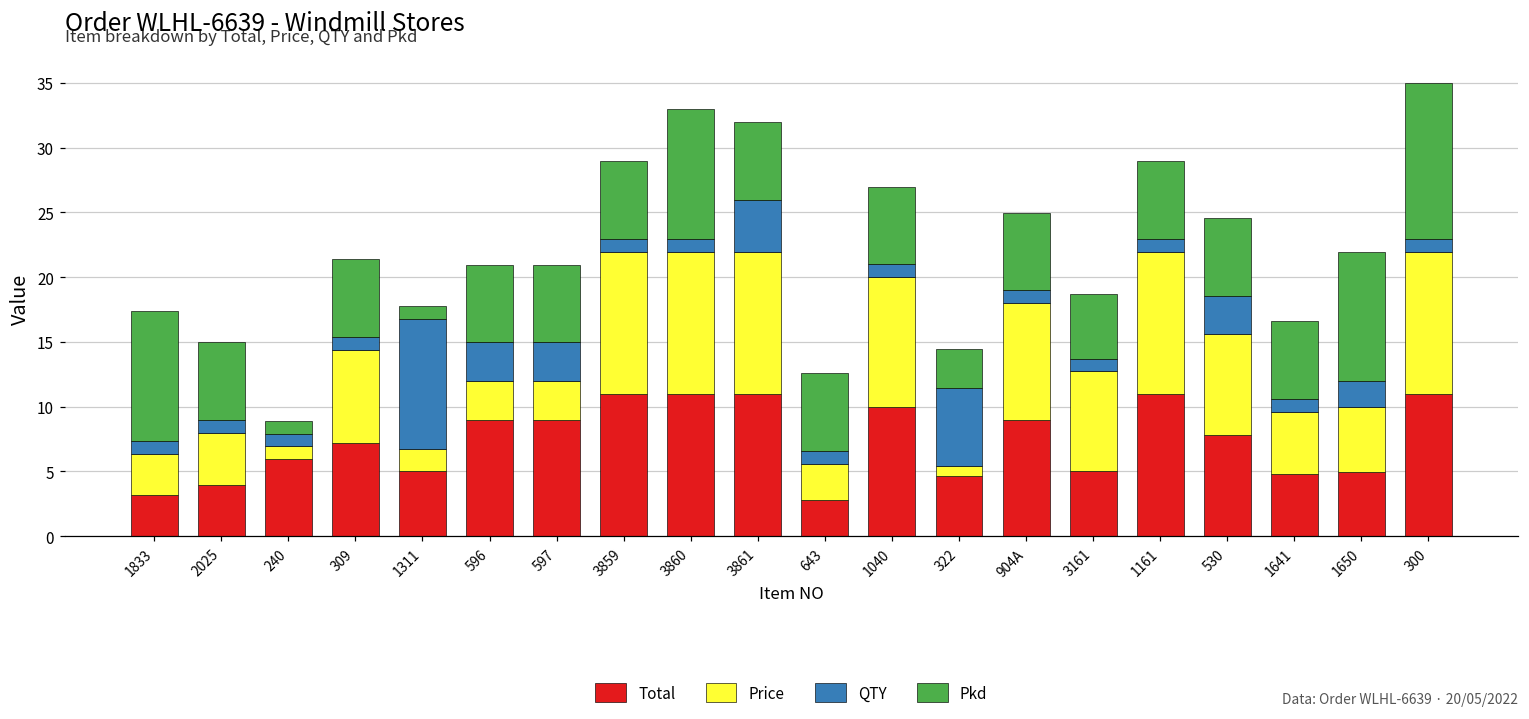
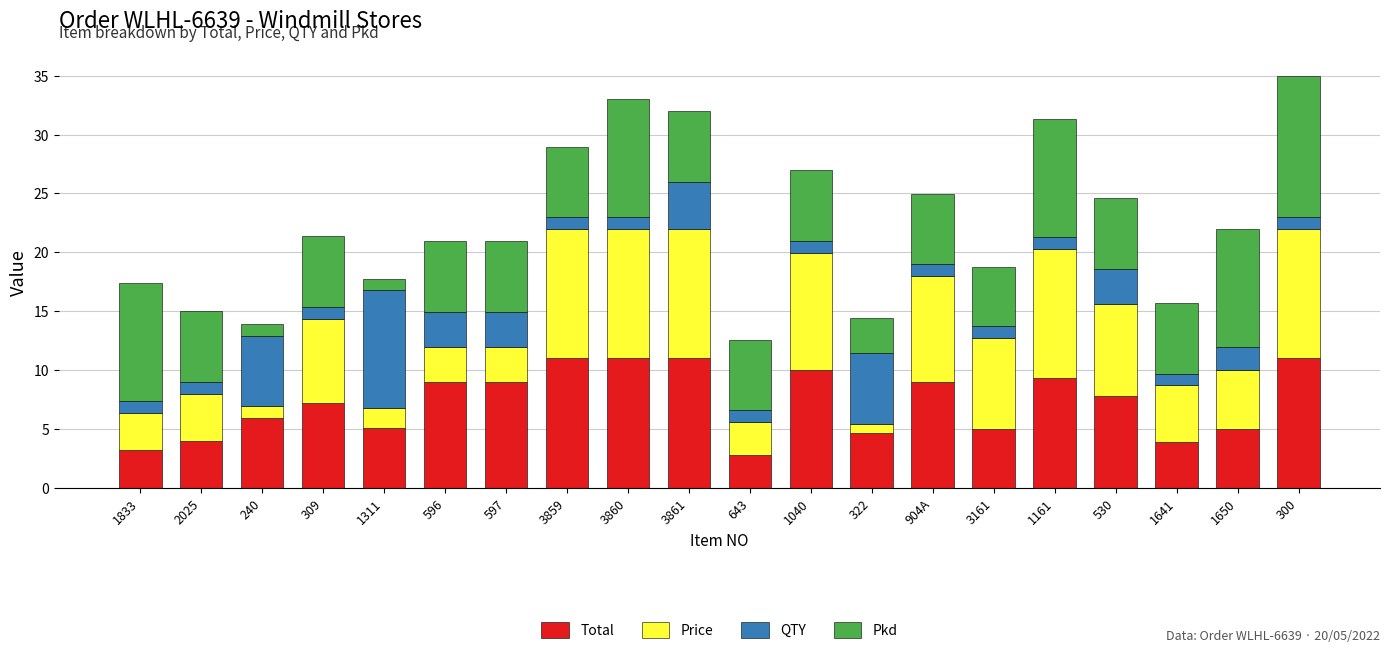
QTY, 240: 1 -> 6
Total, 1161: 11.0 -> 9.3
Pkd, 1161: 6 -> 10
Total, 1641: 4.8 -> 3.9
